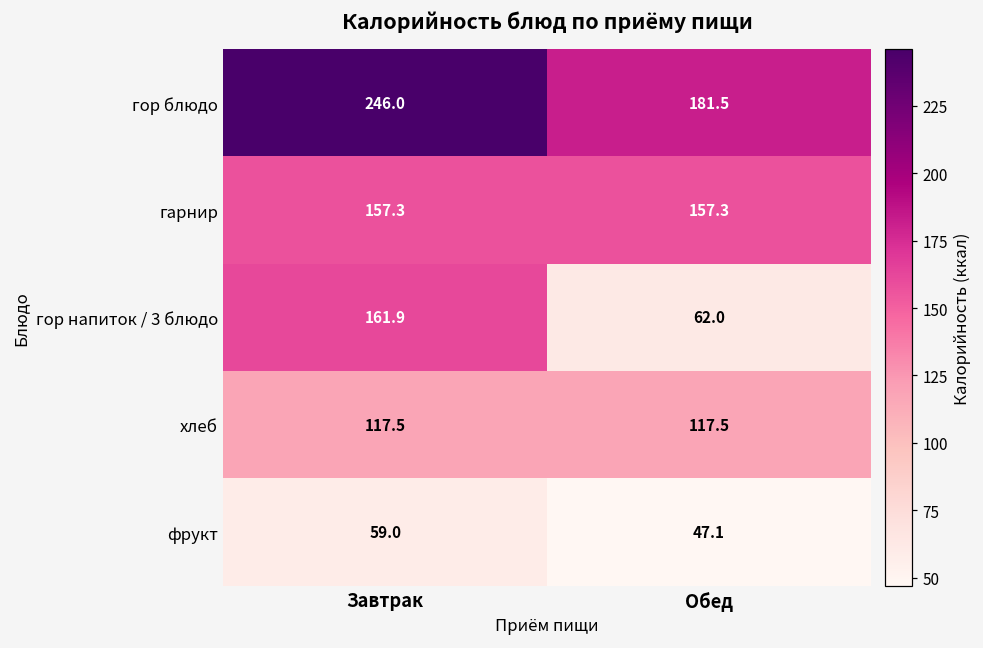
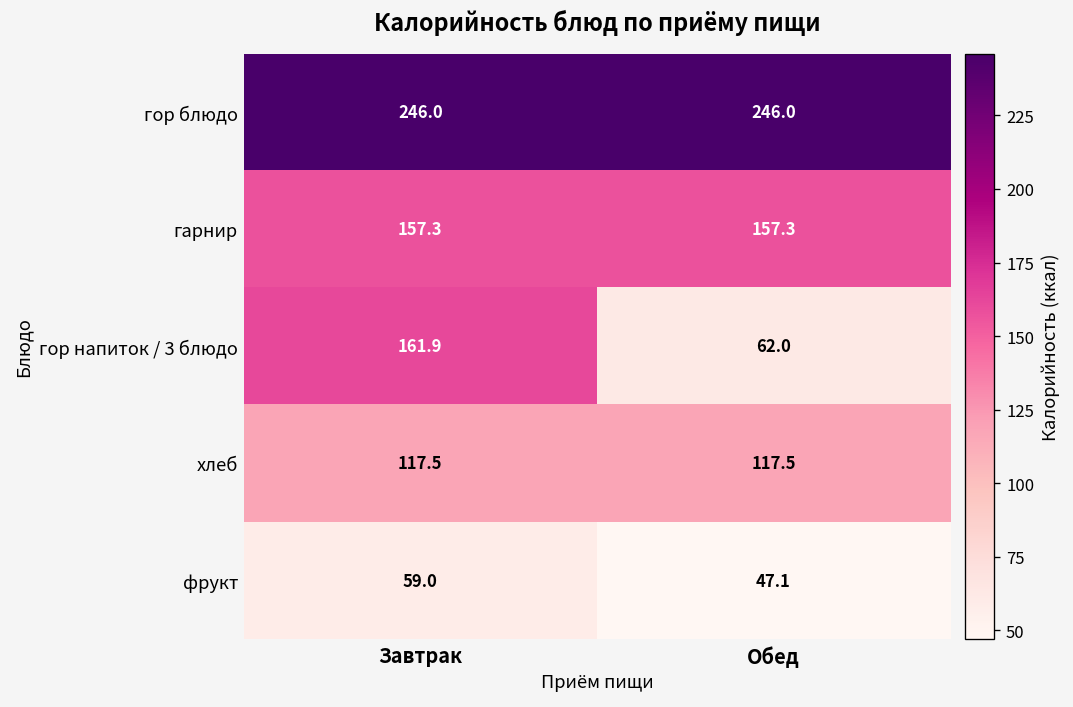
гор блюдо, Обед: 181.5 -> 246.0
